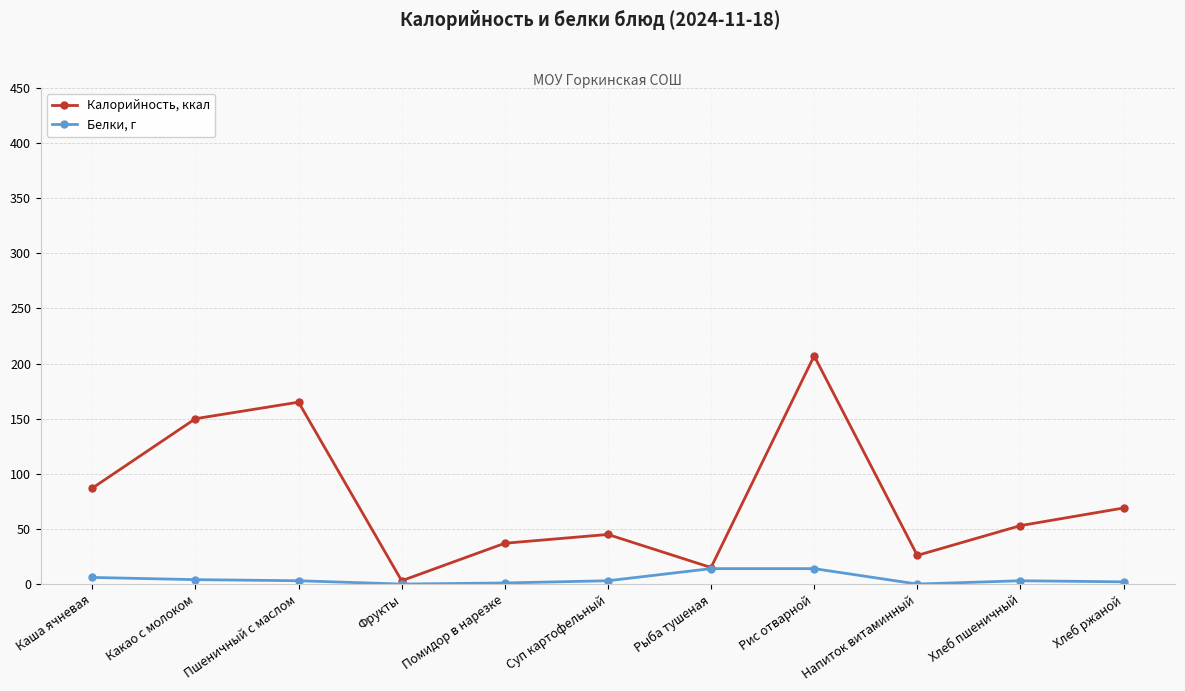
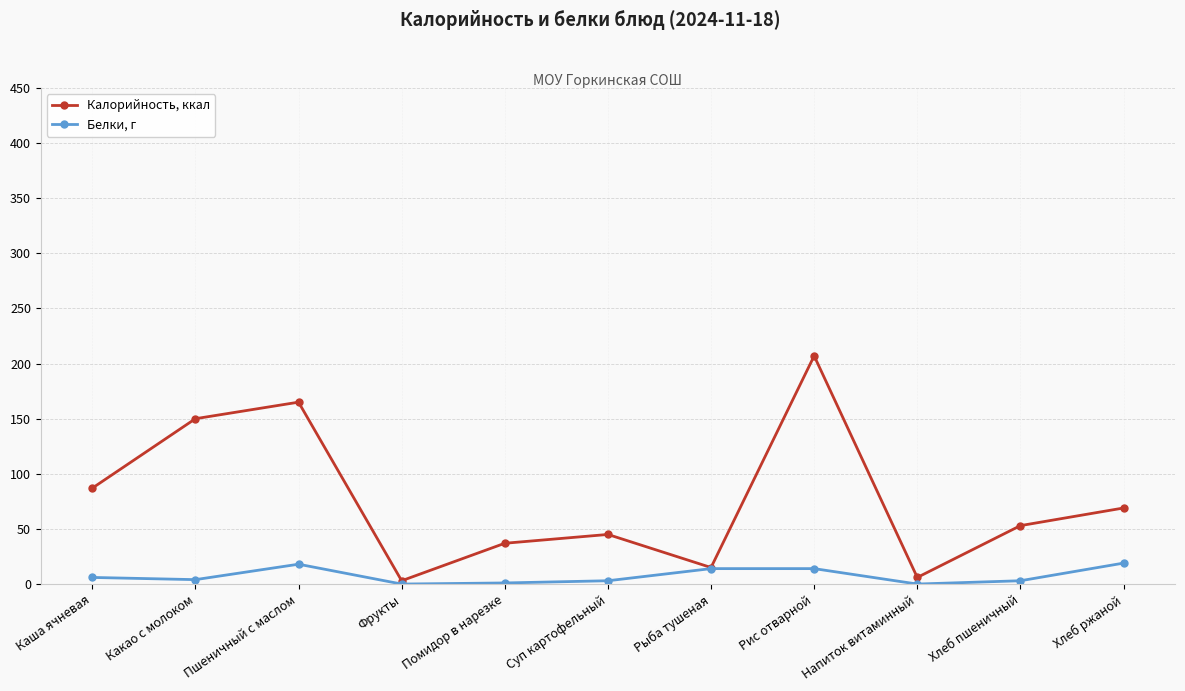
Белки, г, Пшеничный с маслом: 3 -> 18
Калорийность, ккал, Напиток витаминный: 26 -> 6
Белки, г, Хлеб ржаной: 2 -> 19
